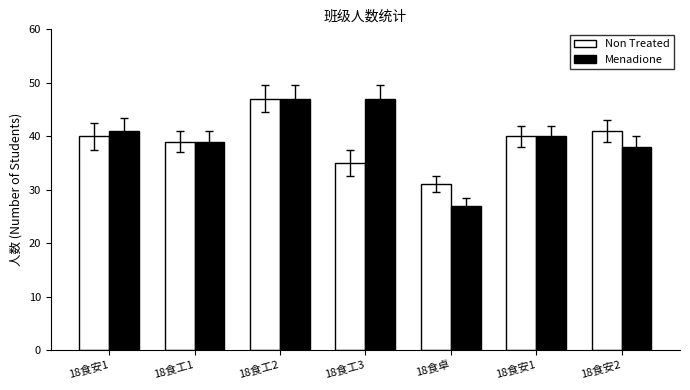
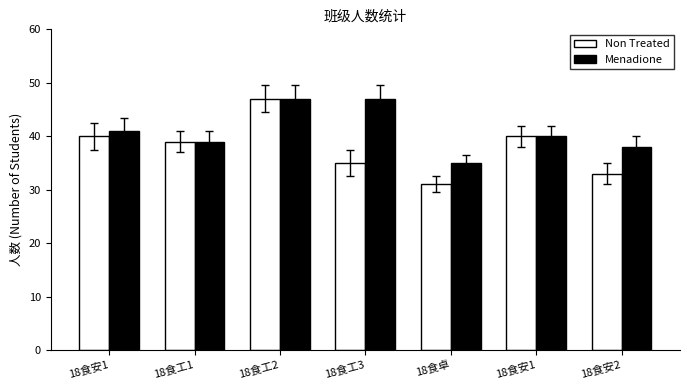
Menadione, 18食卓: 27 -> 35
Non Treated, 18食安2: 41 -> 33
